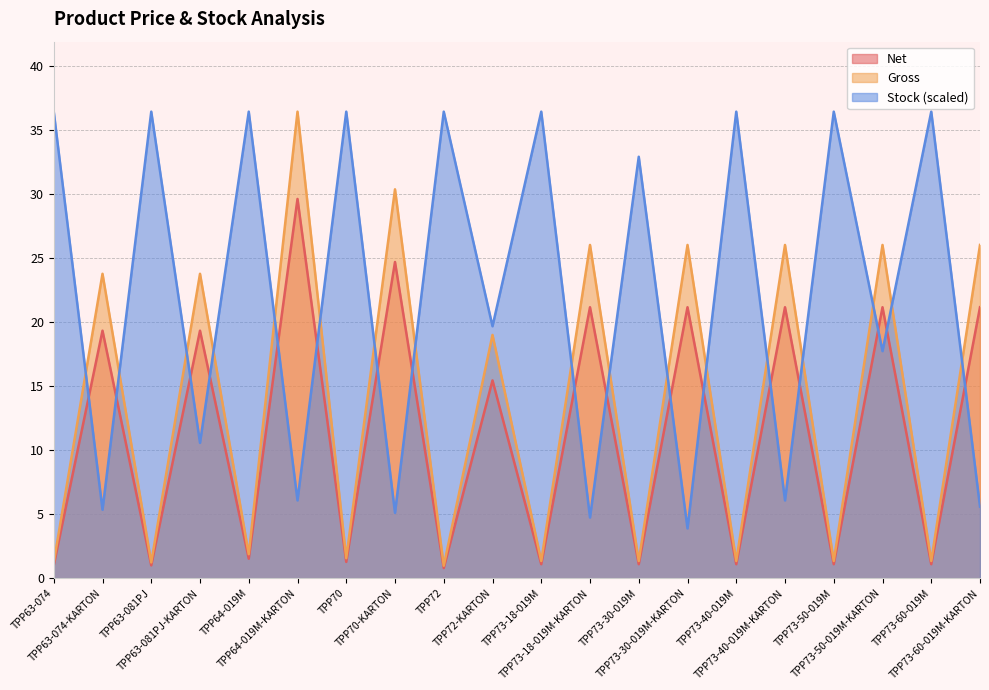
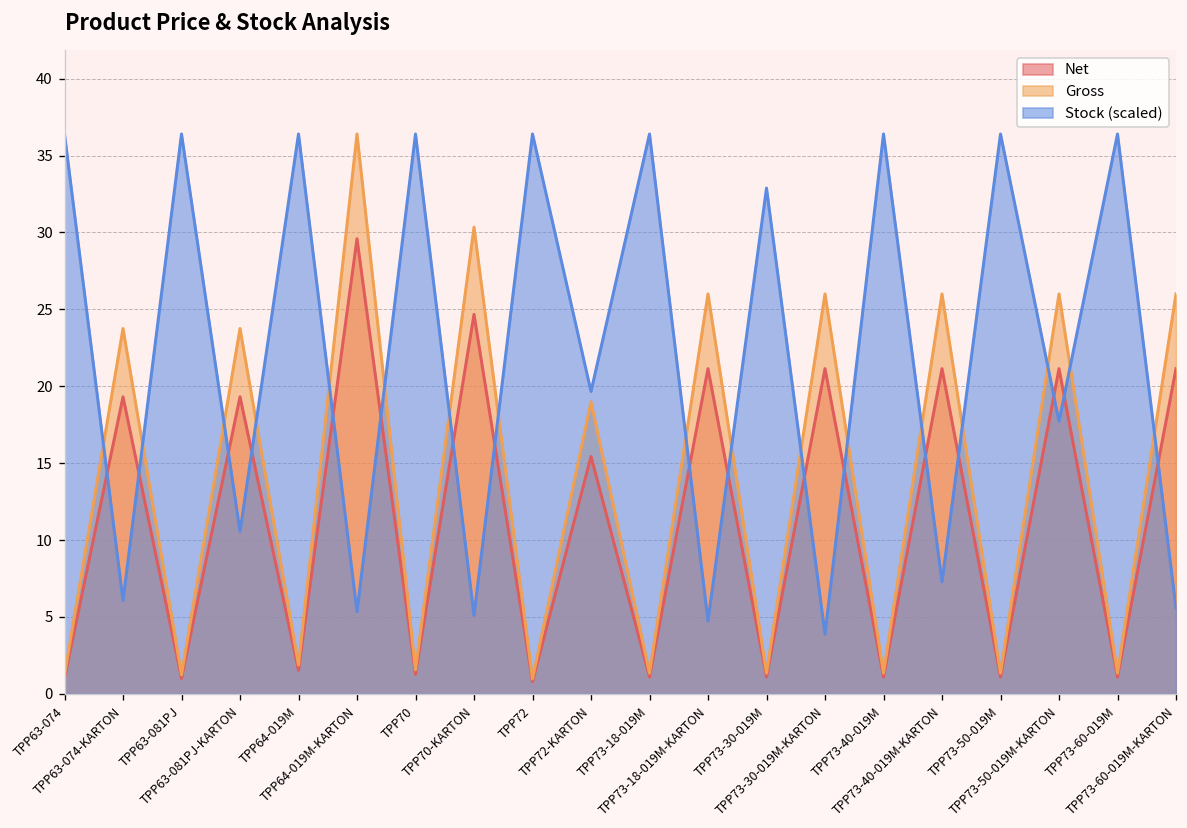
Stock (scaled), TPP63-074-KARTON: 5.3 -> 6.1
Stock (scaled), TPP64-019M-KARTON: 6.1 -> 5.3
Stock (scaled), TPP73-40-019M-KARTON: 6.1 -> 7.3
